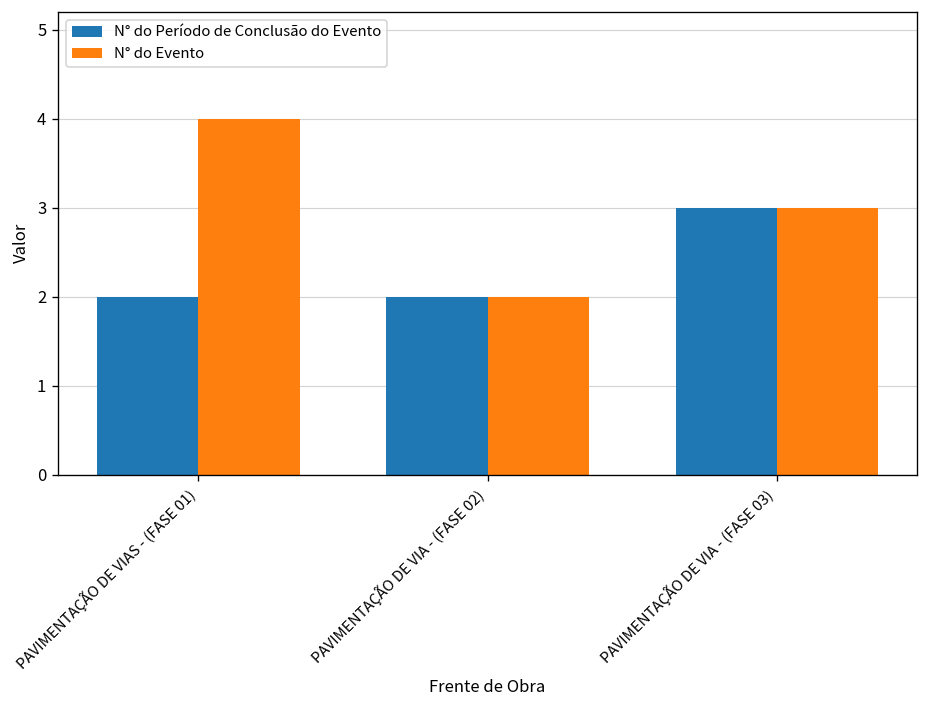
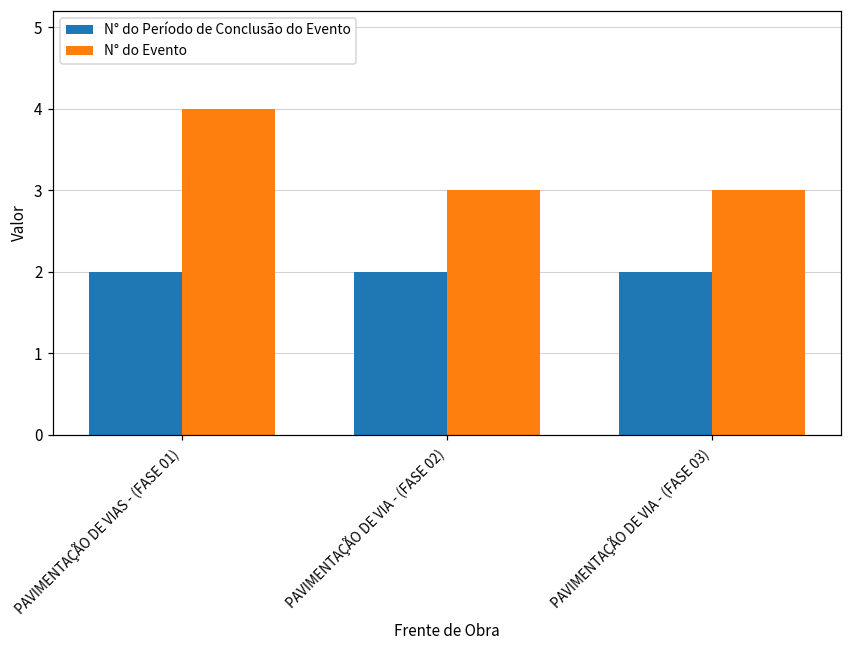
N° do Evento, PAVIMENTAÇÃO DE VIA - (FASE 02): 2 -> 3
N° do Período de Conclusão do Evento, PAVIMENTAÇÃO DE VIA - (FASE 03): 3 -> 2
